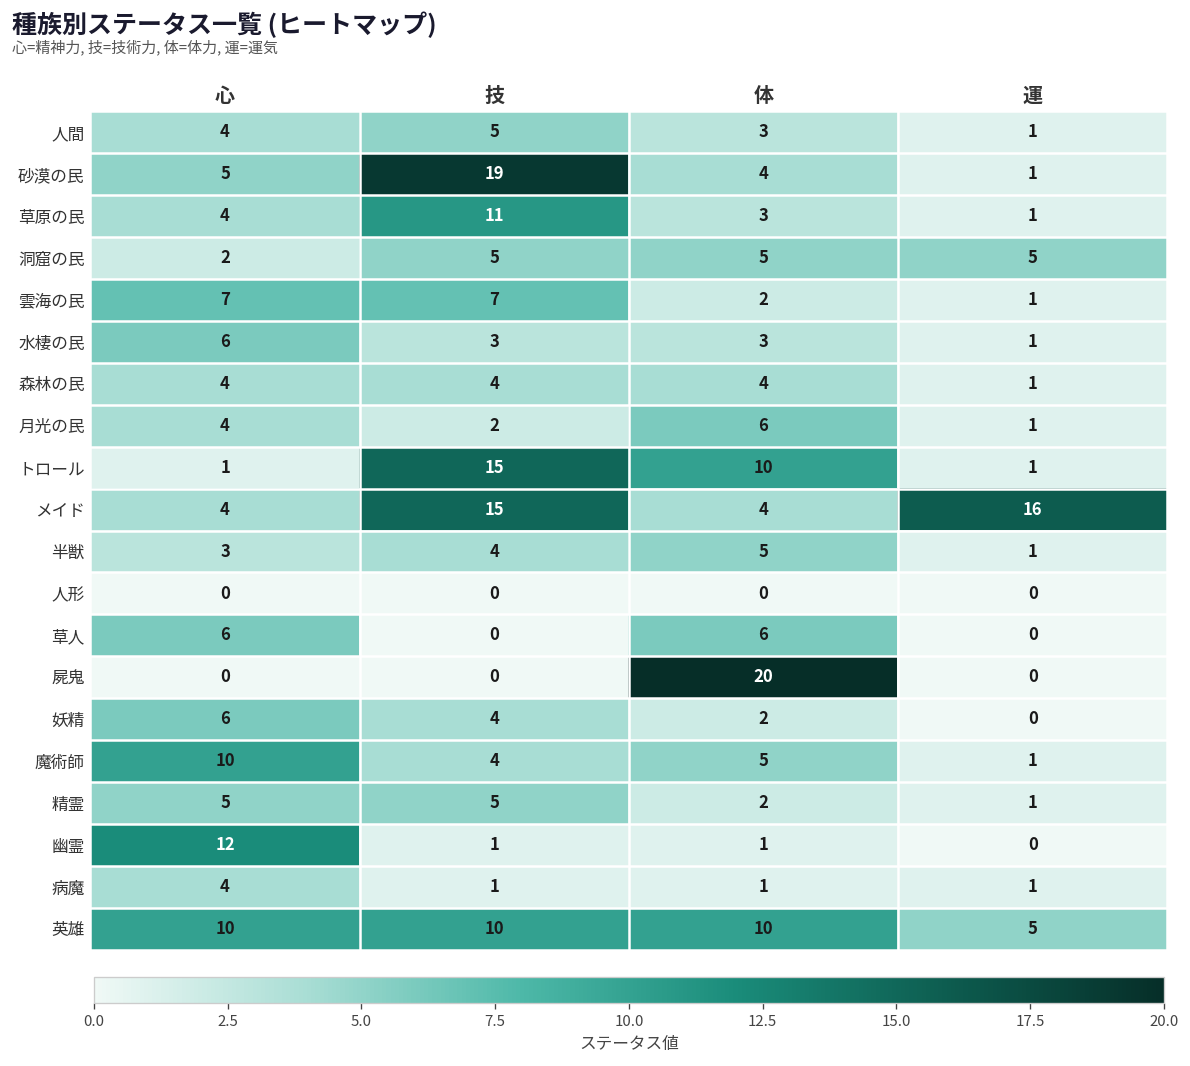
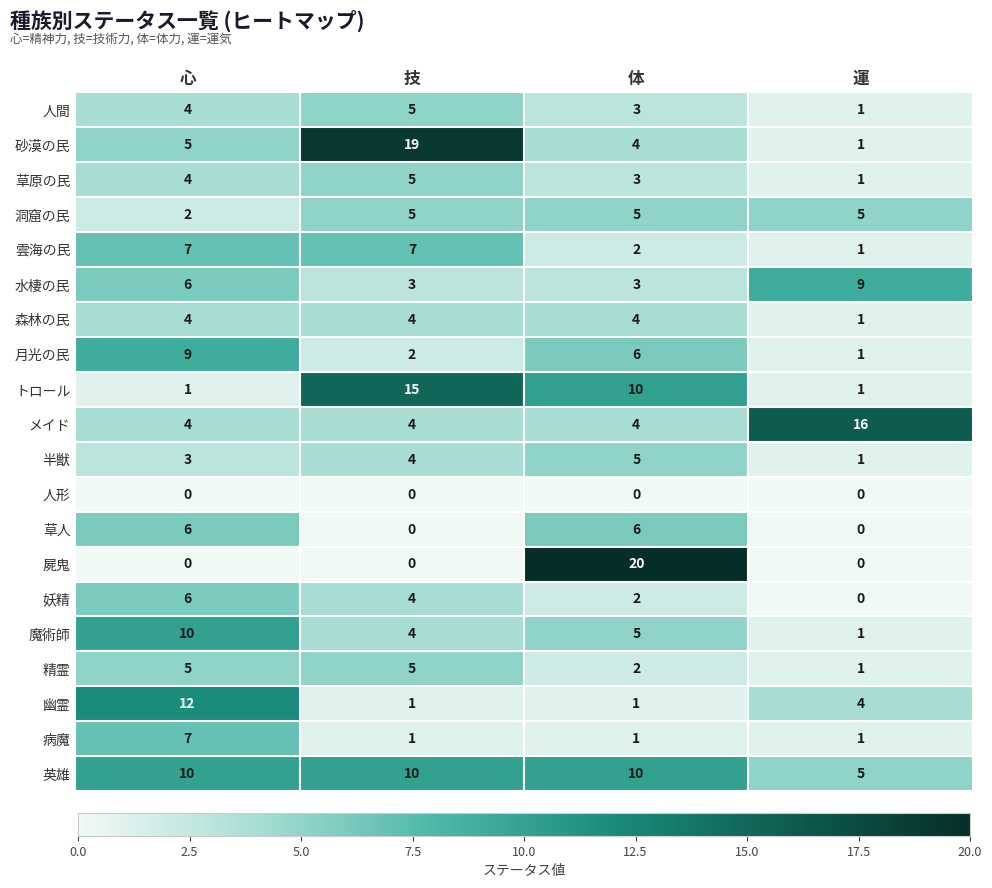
草原の民, 技: 11 -> 5
水棲の民, 運: 1 -> 9
月光の民, 心: 4 -> 9
メイド, 技: 15 -> 4
幽霊, 運: 0 -> 4
病魔, 心: 4 -> 7
